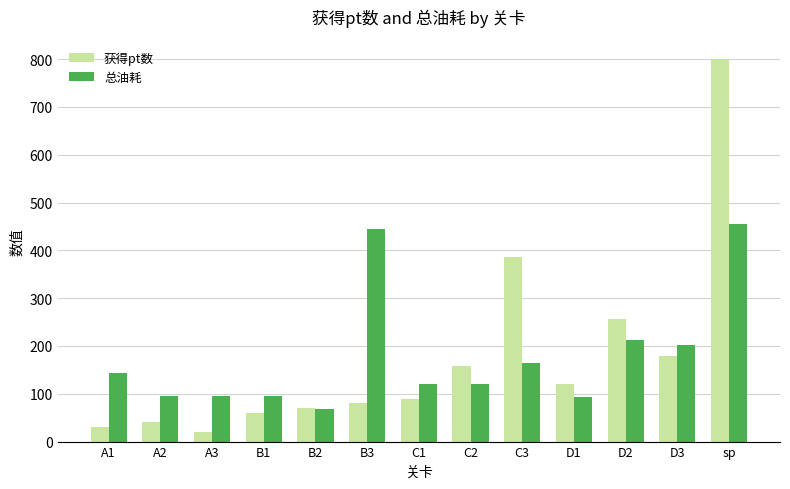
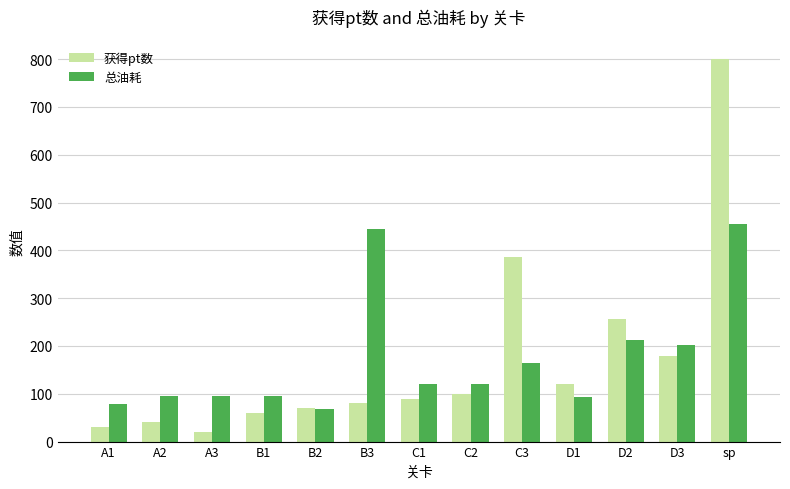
总油耗, A1: 140 -> 80
获得pt数, C2: 160 -> 100
